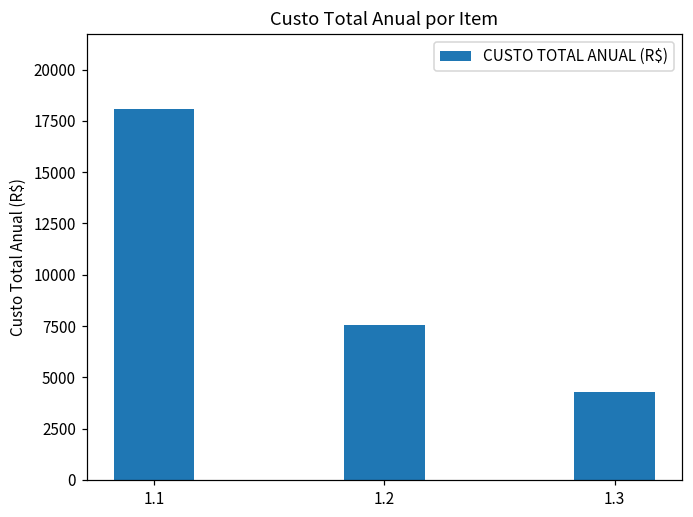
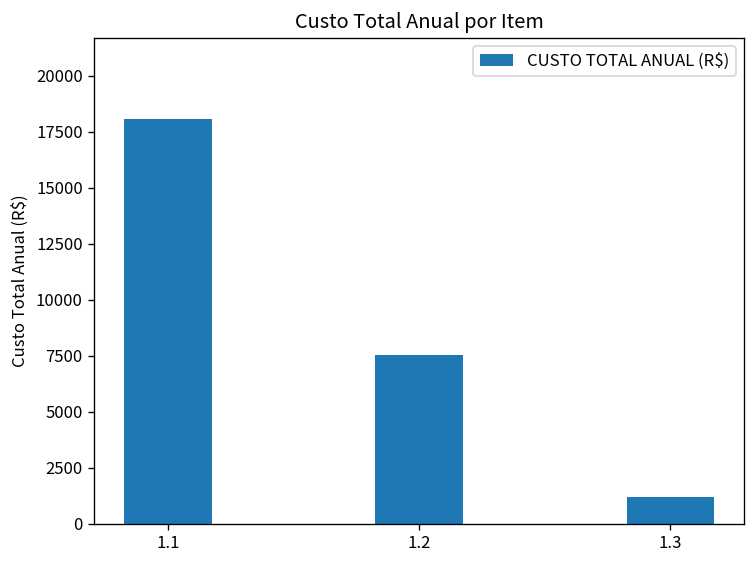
1.3: 4300 -> 1200
